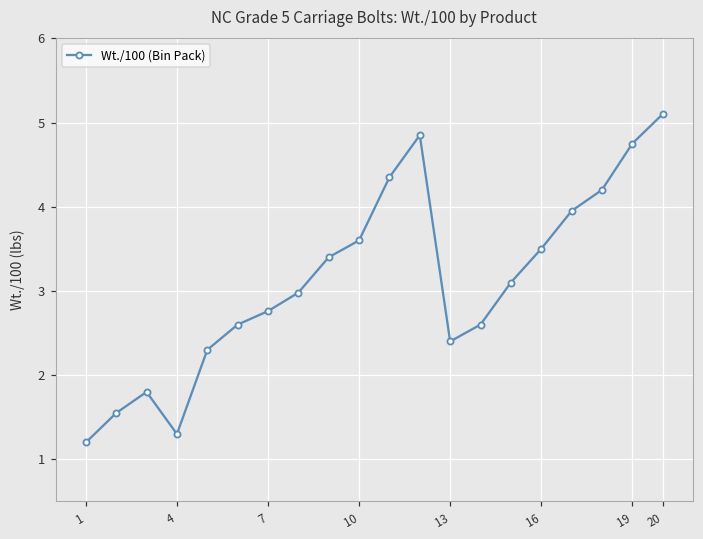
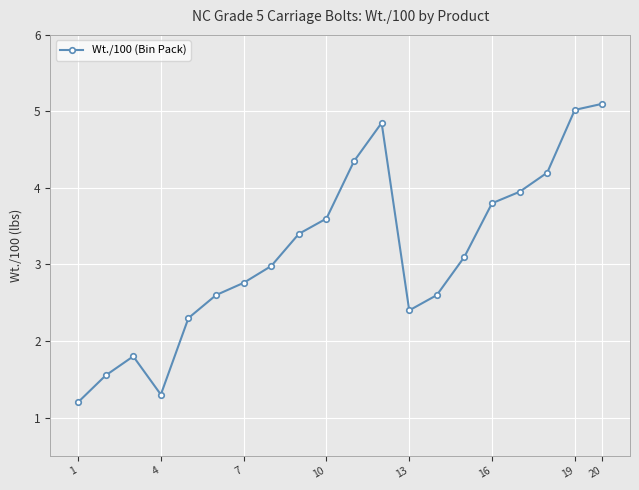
16: 3.5 -> 3.8
19: 4.8 -> 5.0
